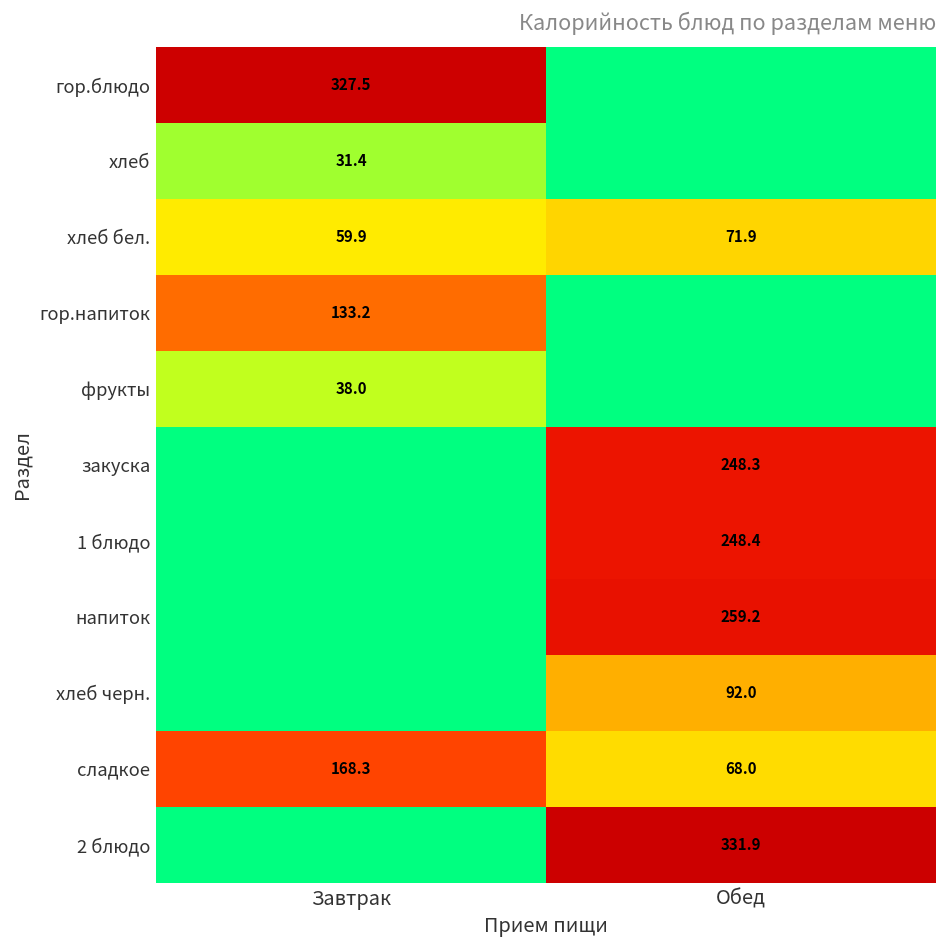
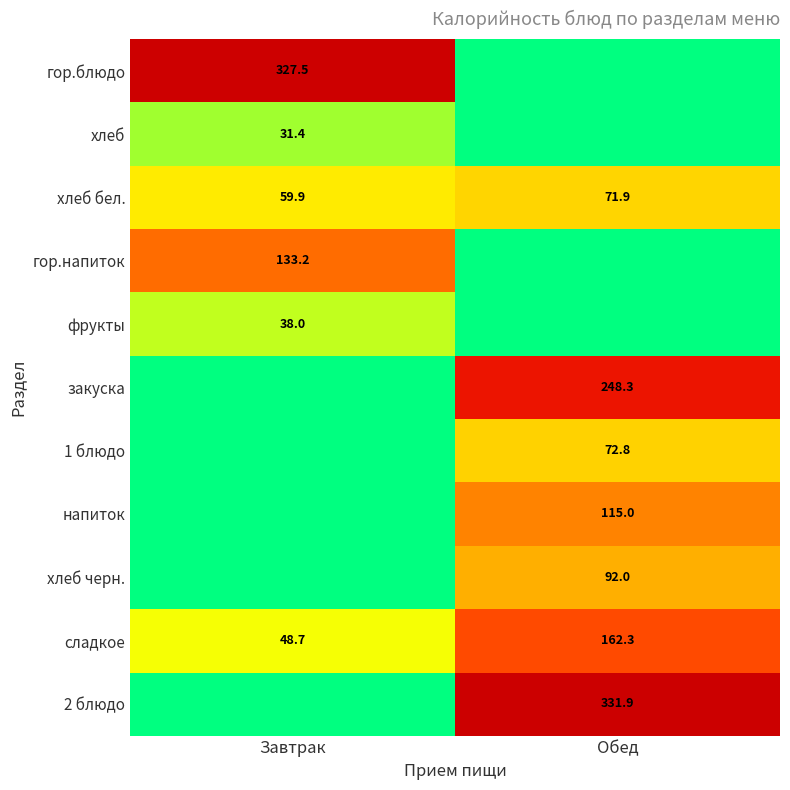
1 блюдо, Обед: 248.4 -> 72.8
напиток, Обед: 259.2 -> 115.0
сладкое, Завтрак: 168.3 -> 48.7
сладкое, Обед: 68.0 -> 162.3
